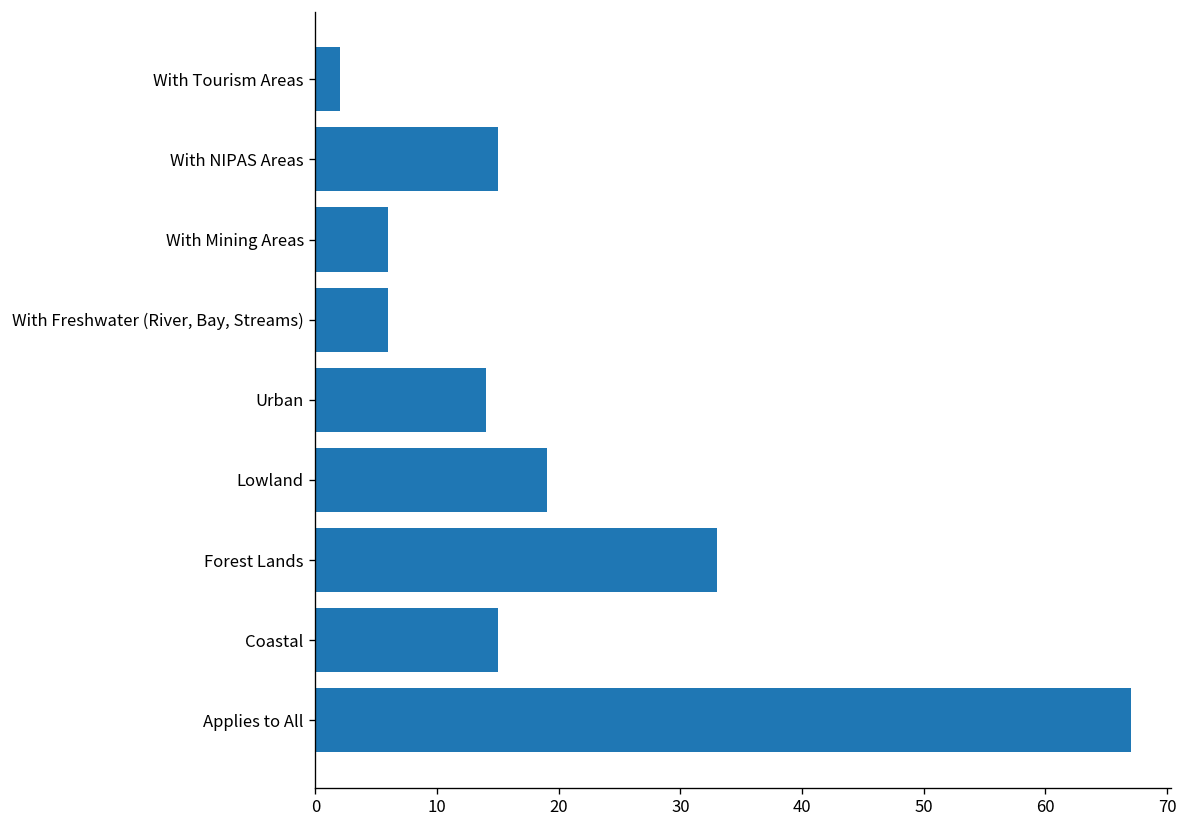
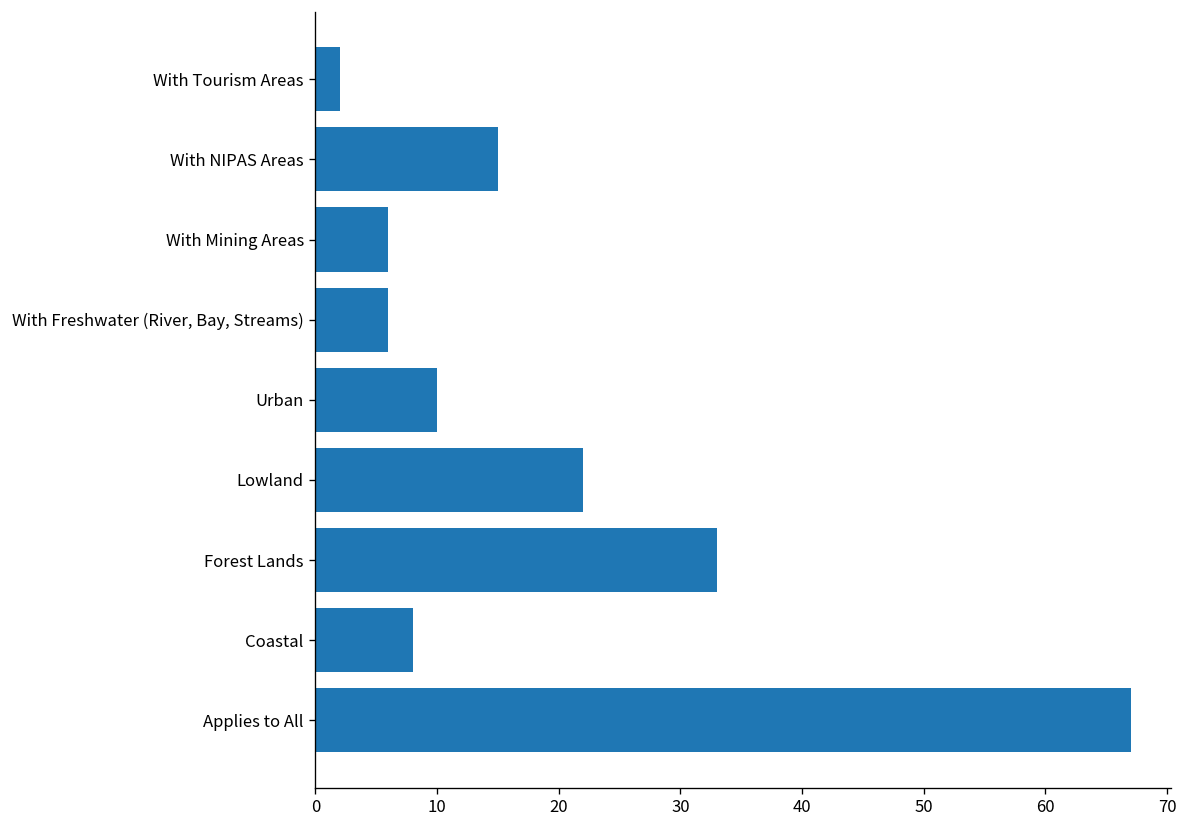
Urban: 14 -> 10
Lowland: 19 -> 22
Coastal: 15 -> 8
